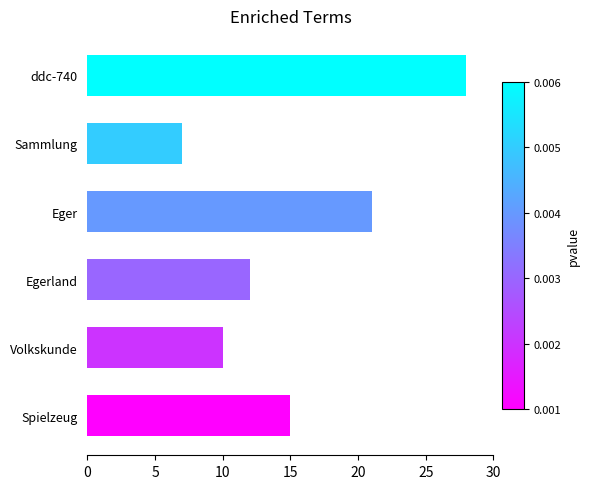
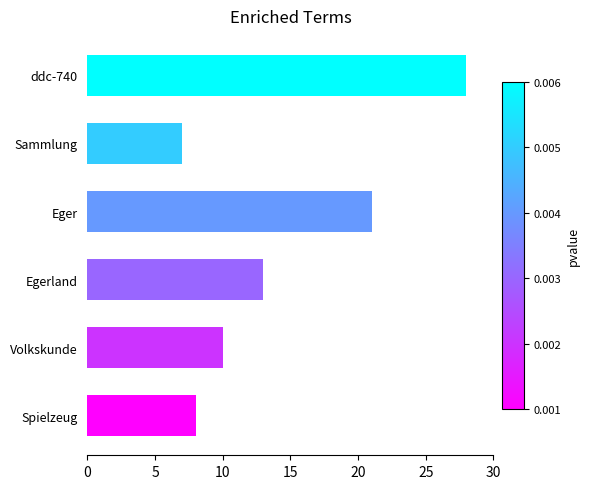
Egerland: 12 -> 13
Spielzeug: 15 -> 8
